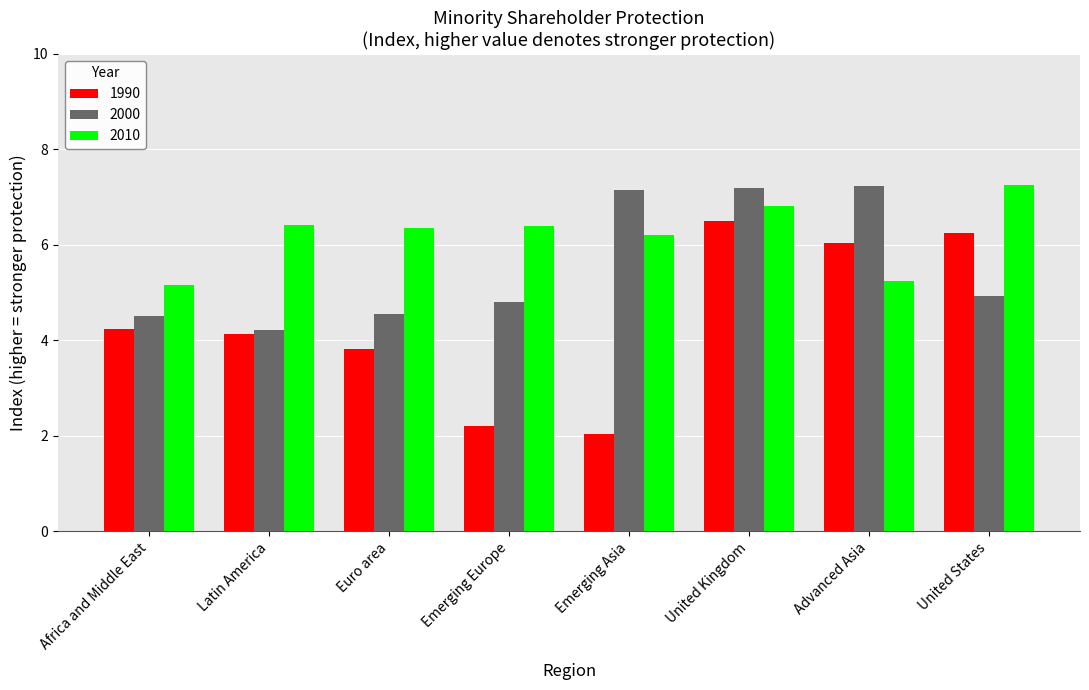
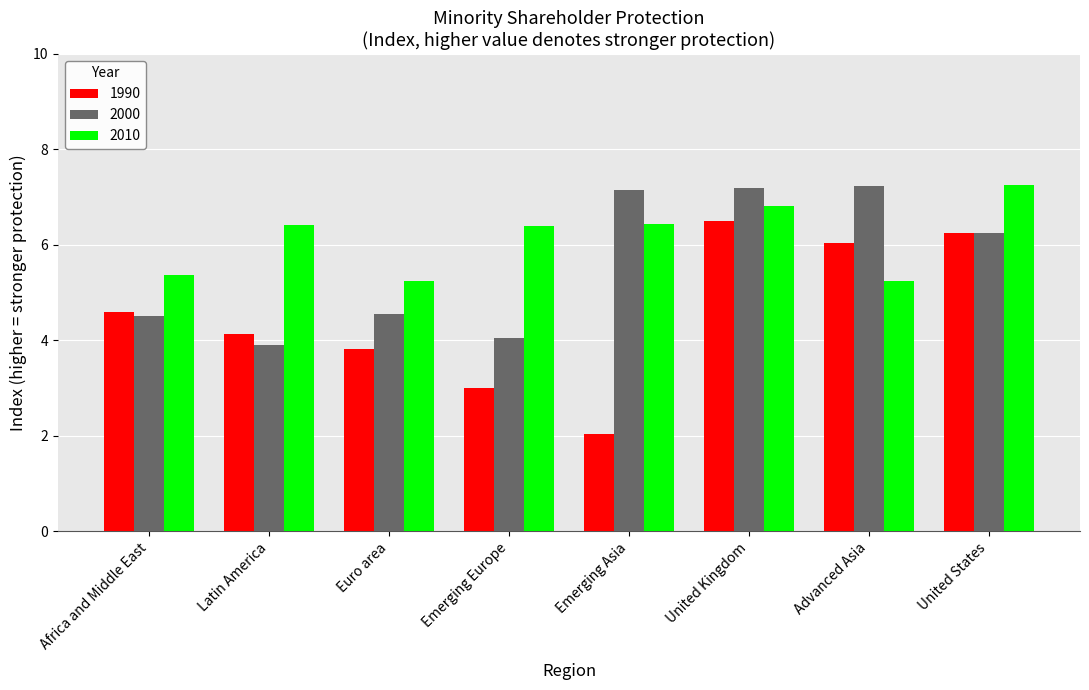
1990, Africa and Middle East: 4.2 -> 4.6
2010, Africa and Middle East: 5.2 -> 5.4
2000, Latin America: 4.2 -> 3.9
2010, Euro area: 6.4 -> 5.3
1990, Emerging Europe: 2.2 -> 3.0
2000, Emerging Europe: 4.8 -> 4.0
2010, Emerging Asia: 6.2 -> 6.4
2000, United States: 4.9 -> 6.3
